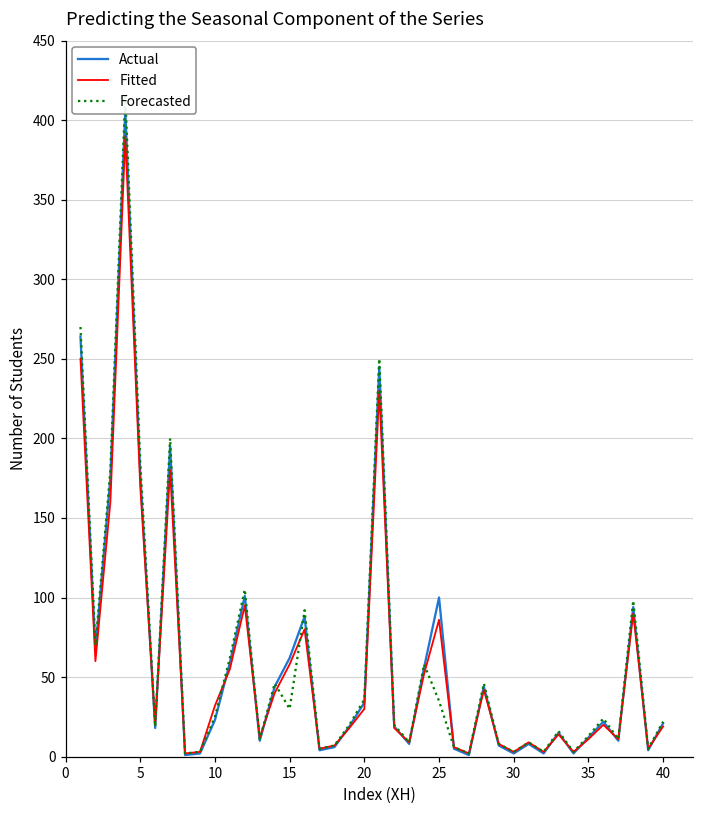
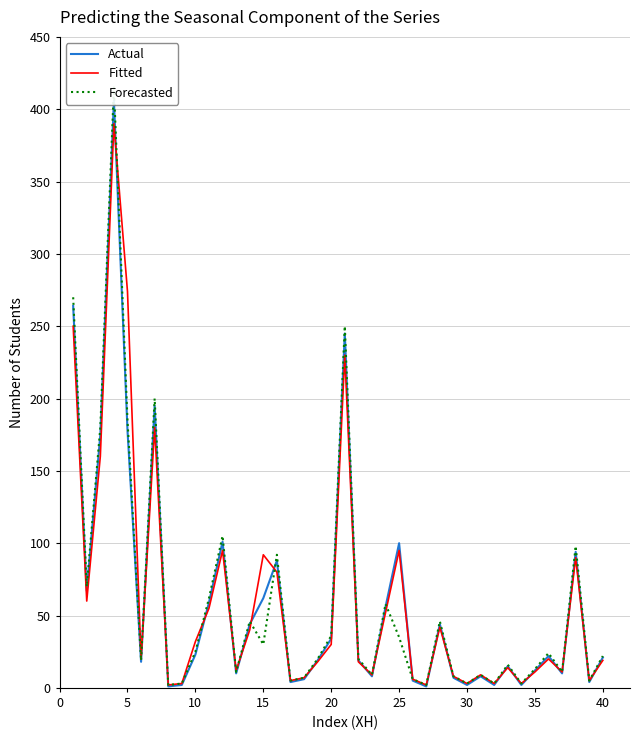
Fitted, 5: 170 -> 274
Fitted, 15: 58 -> 92
Fitted, 25: 86 -> 95
